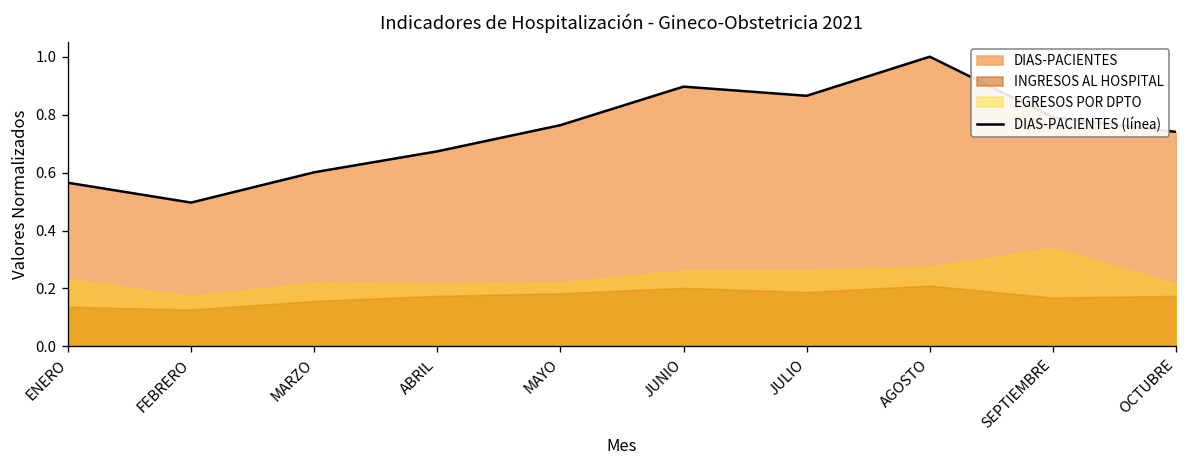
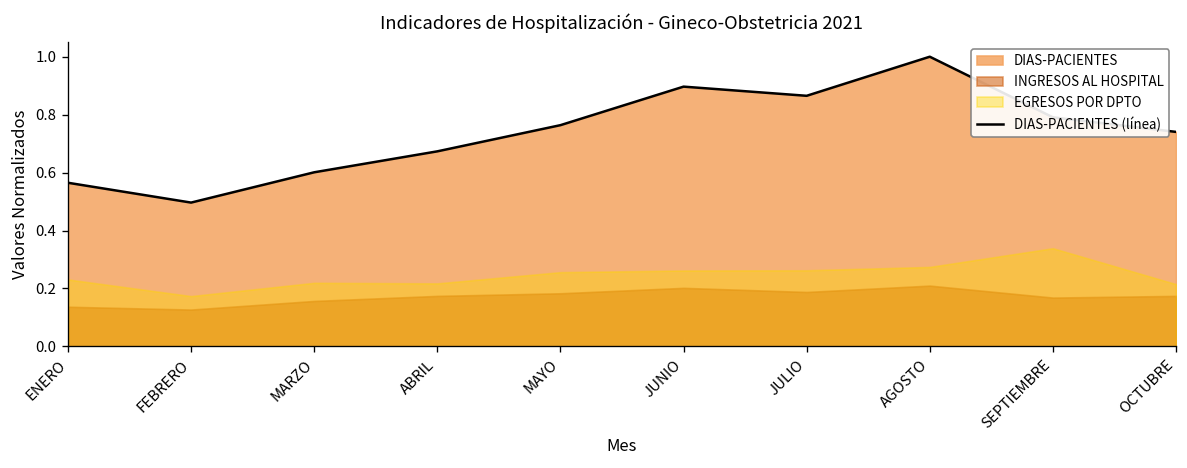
EGRESOS POR DPTO, MAYO: 0.22 -> 0.26
